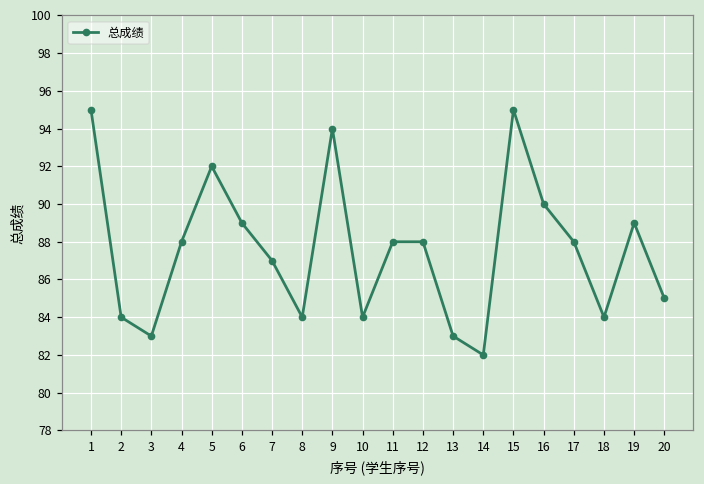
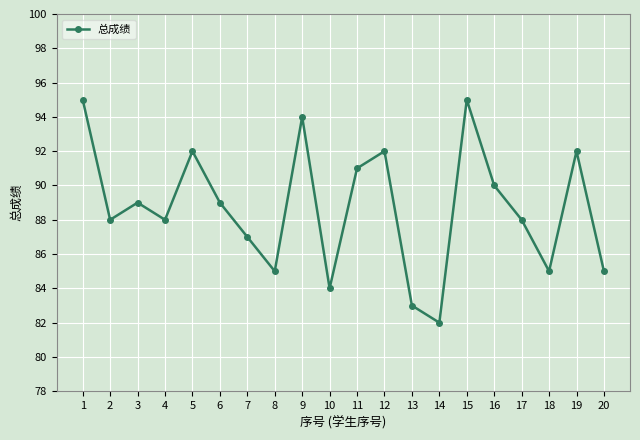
2: 84 -> 88
3: 83 -> 89
8: 84 -> 85
11: 88 -> 91
12: 88 -> 92
18: 84 -> 85
19: 89 -> 92
